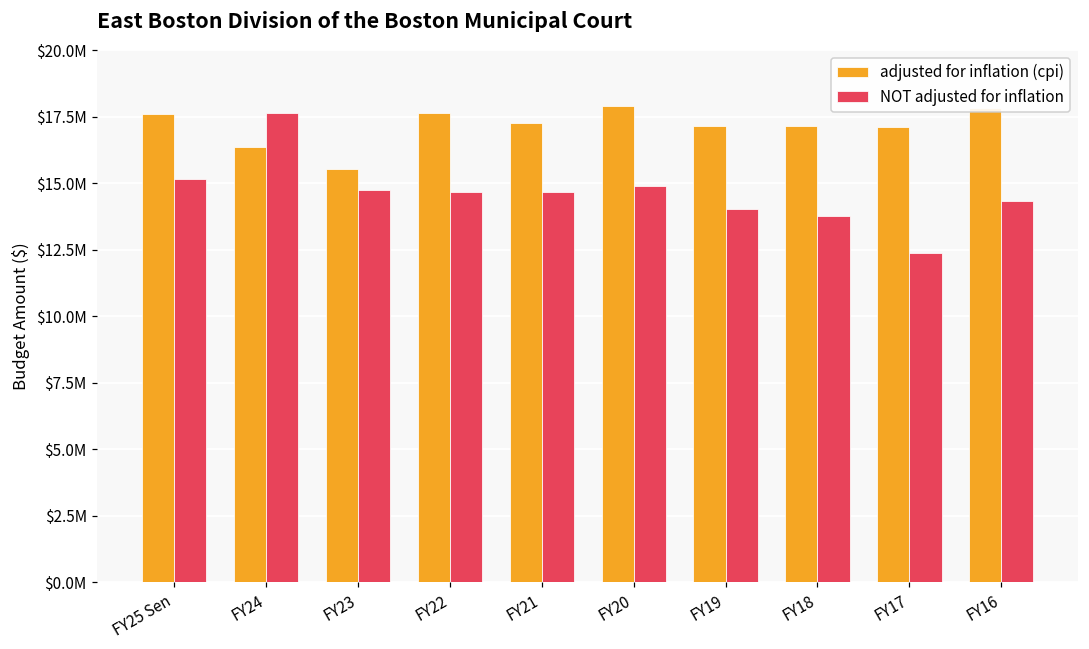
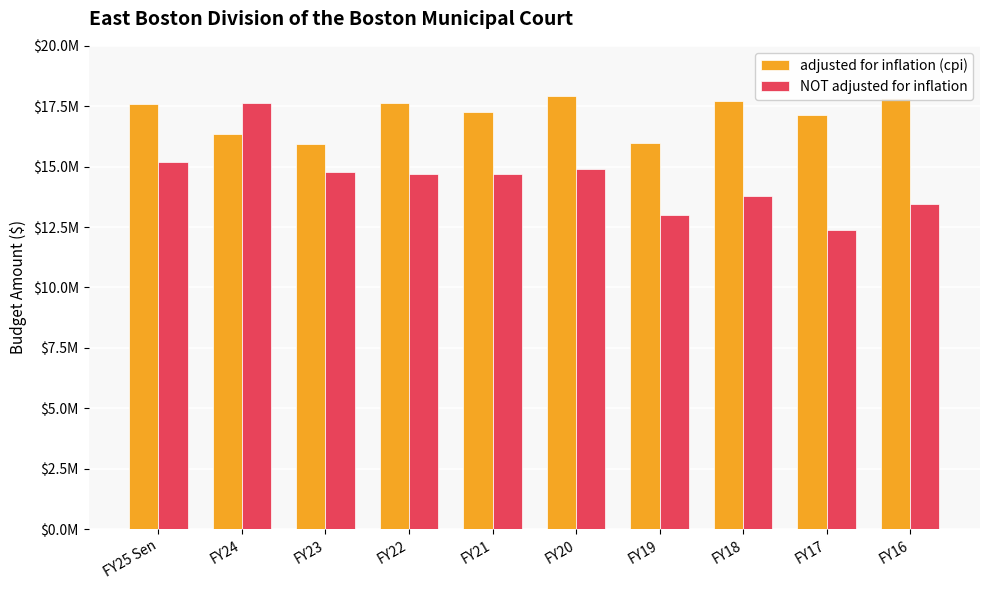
adjusted for inflation (cpi), FY23: $15500000 -> $16000000
adjusted for inflation (cpi), FY19: $17100000 -> $16000000
NOT adjusted for inflation, FY19: $14000000 -> $13000000
adjusted for inflation (cpi), FY18: $17200000 -> $17700000
NOT adjusted for inflation, FY16: $14300000 -> $13400000
